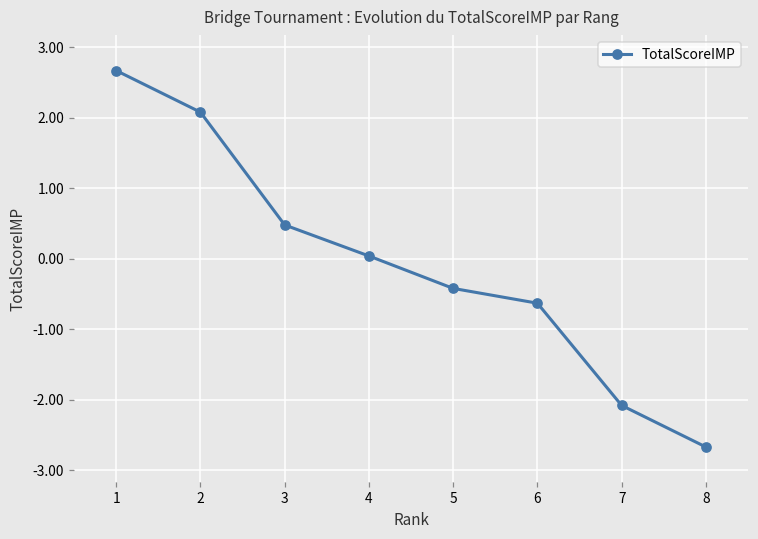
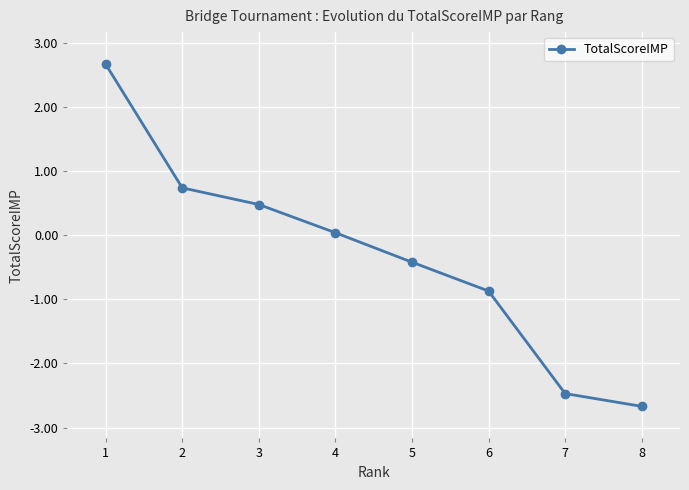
2: 2.1 -> 0.7
6: -0.6 -> -0.9
7: -2.1 -> -2.5
